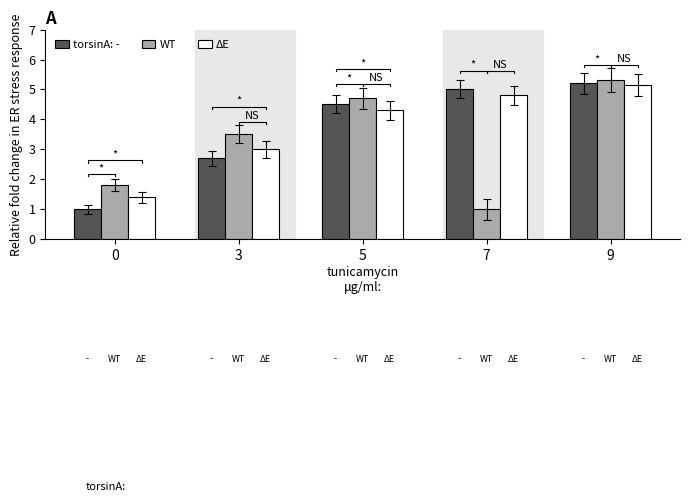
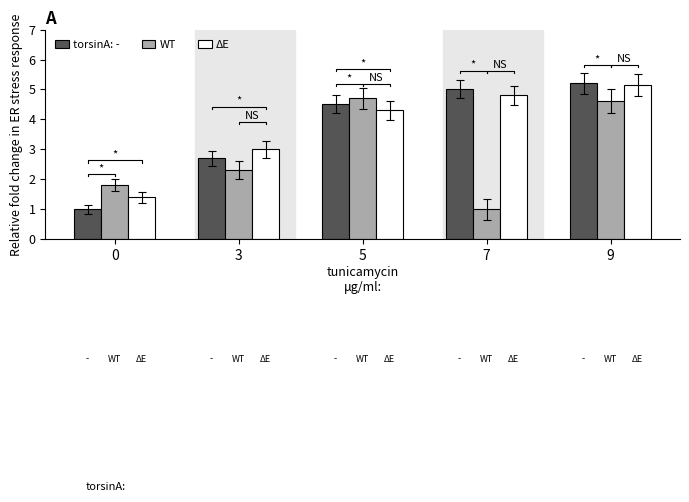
WT, 3: 3.5 -> 2.3
WT, 9: 5.3 -> 4.6
